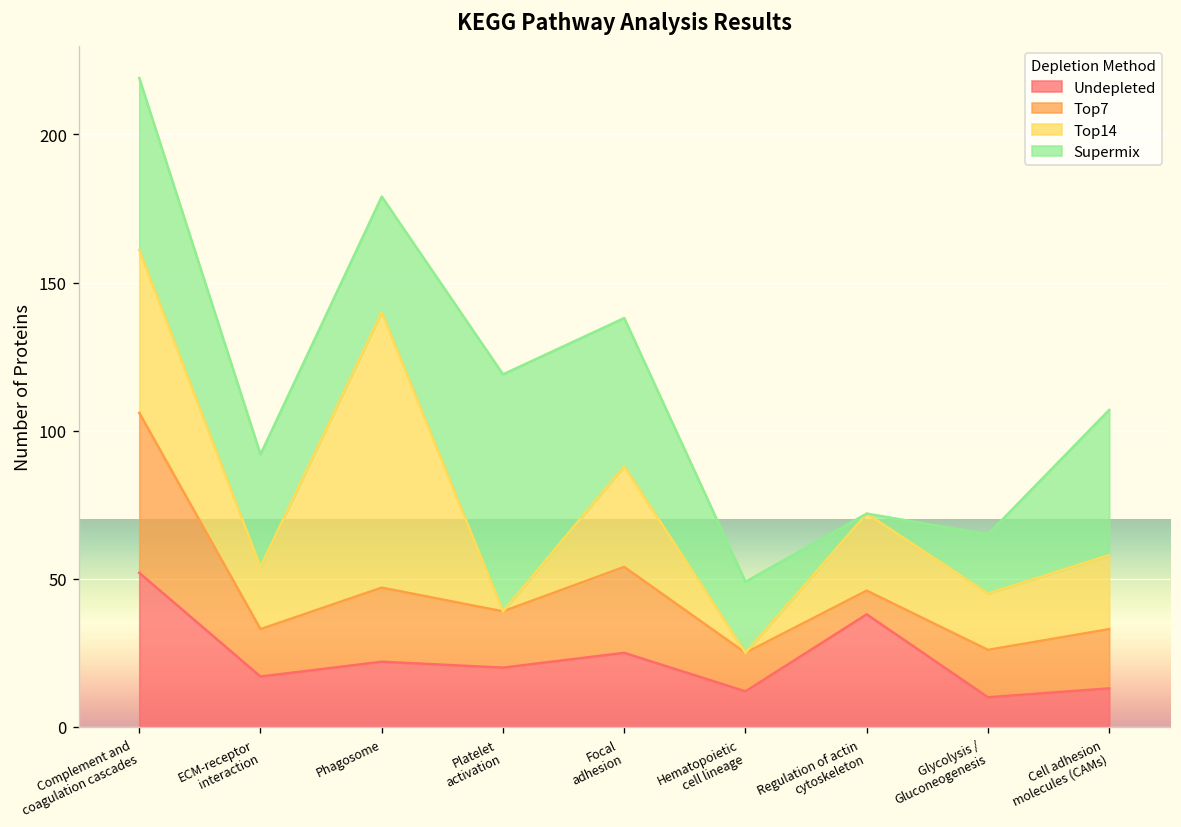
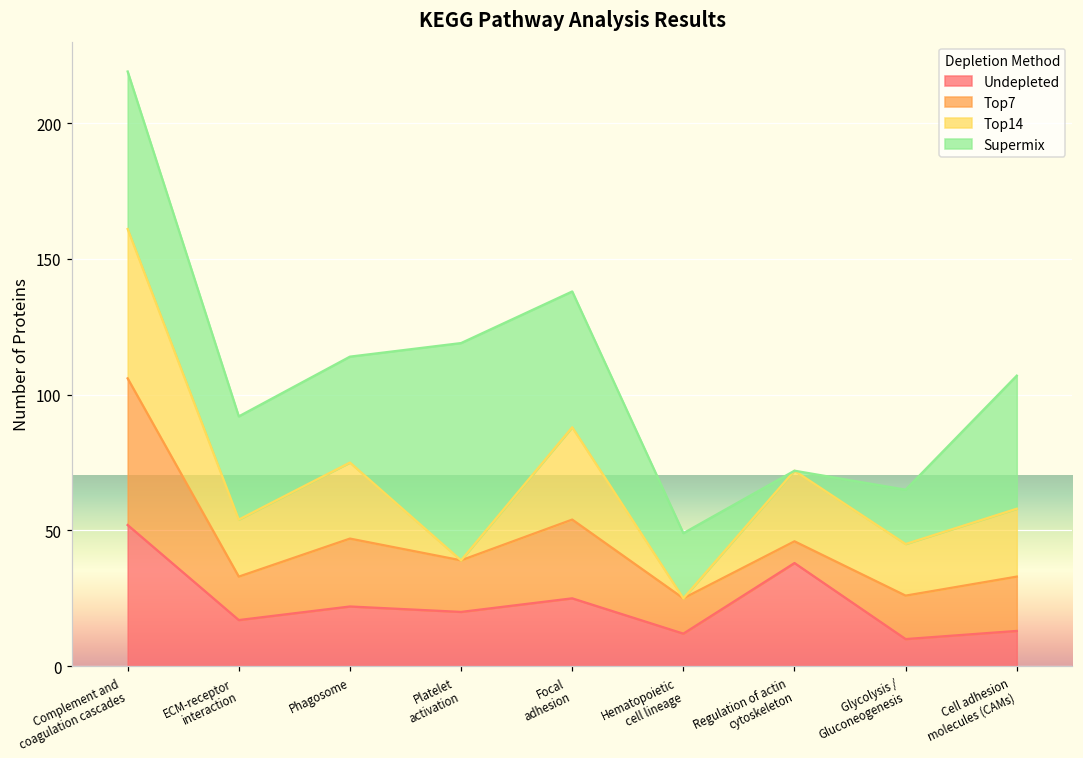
Top14, Phagosome: 93 -> 28
